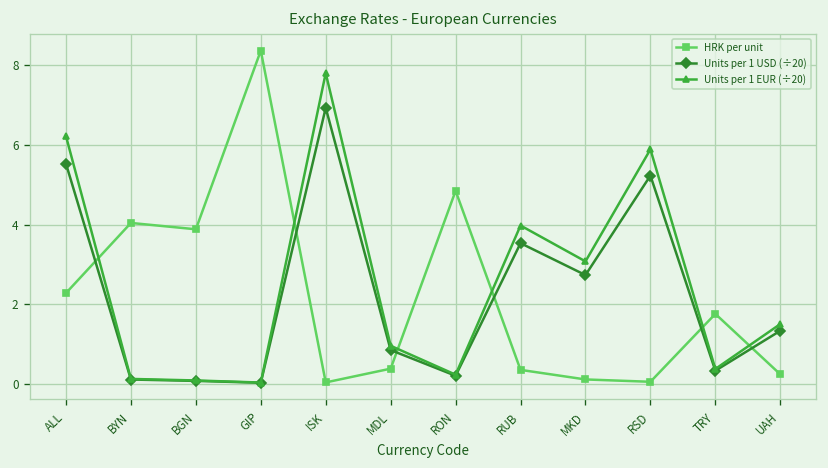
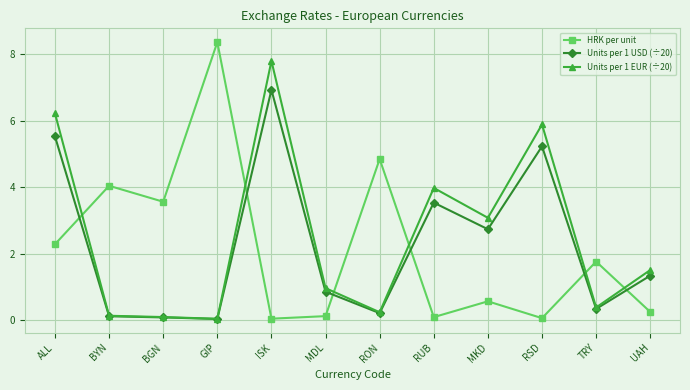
HRK per unit, BGN: 3.9 -> 3.6
HRK per unit, MDL: 0.4 -> 0.1
HRK per unit, RUB: 0.4 -> 0.1
HRK per unit, MKD: 0.1 -> 0.6
